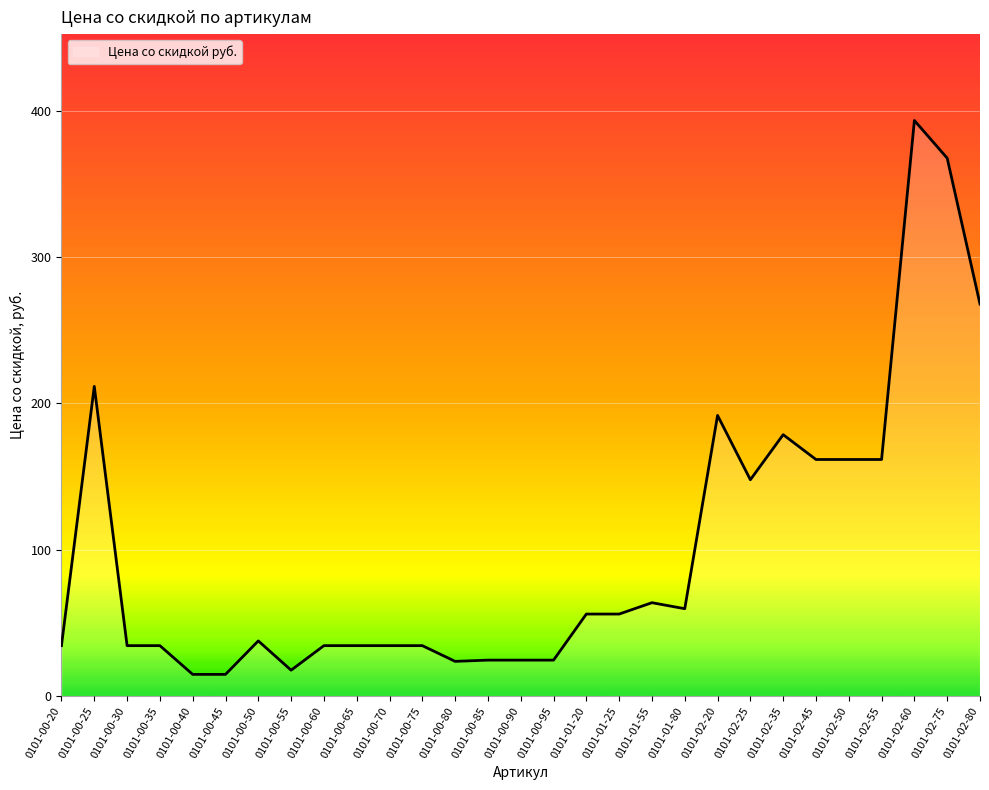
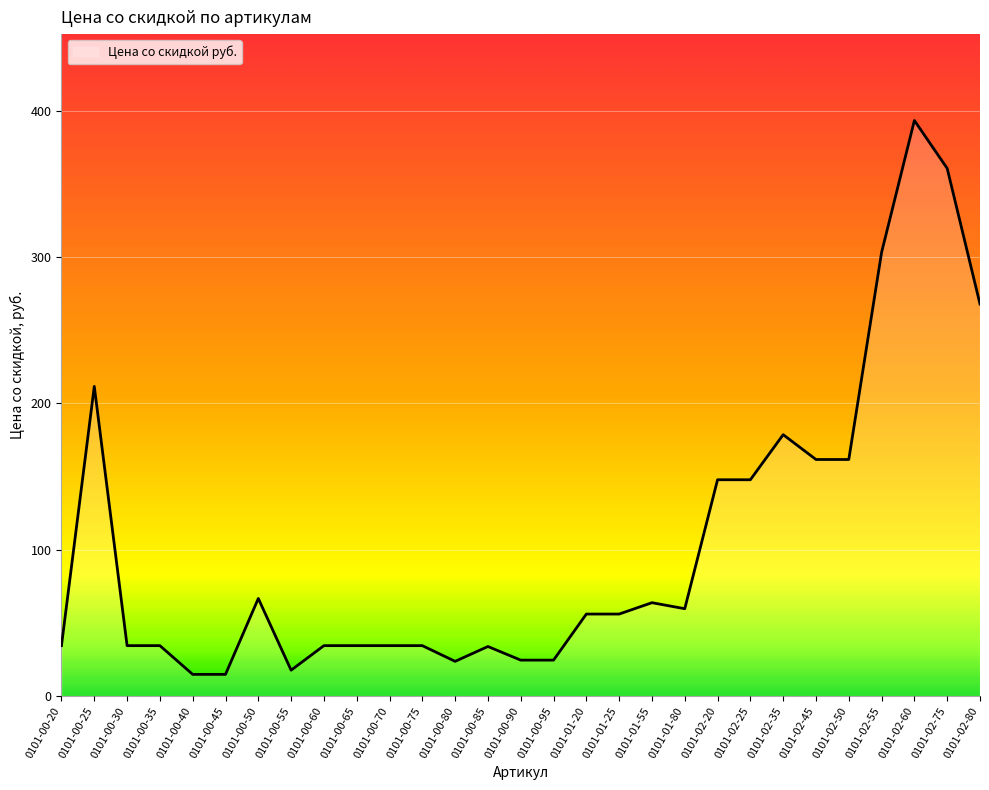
0101-00-50: 38 -> 67
0101-00-85: 25 -> 34
0101-02-20: 192 -> 148
0101-02-55: 162 -> 303
0101-02-75: 368 -> 361
